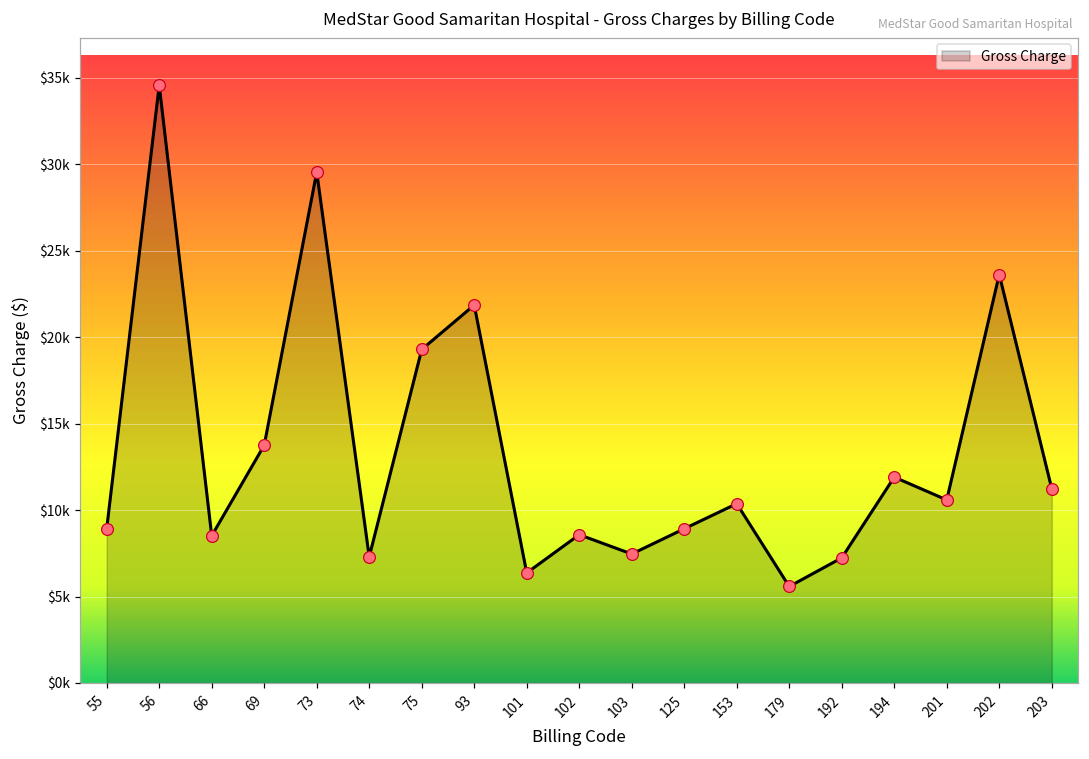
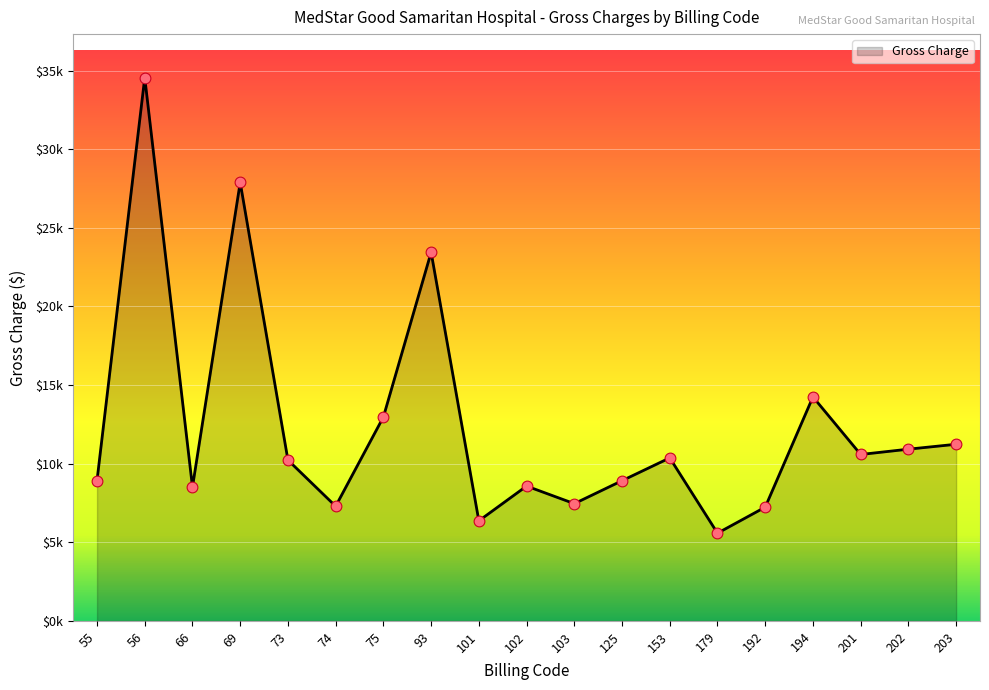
69: $13700 -> $27900
73: $29500 -> $10200
75: $19300 -> $13000
93: $21900 -> $23400
194: $11900 -> $14200
202: $23600 -> $10900
